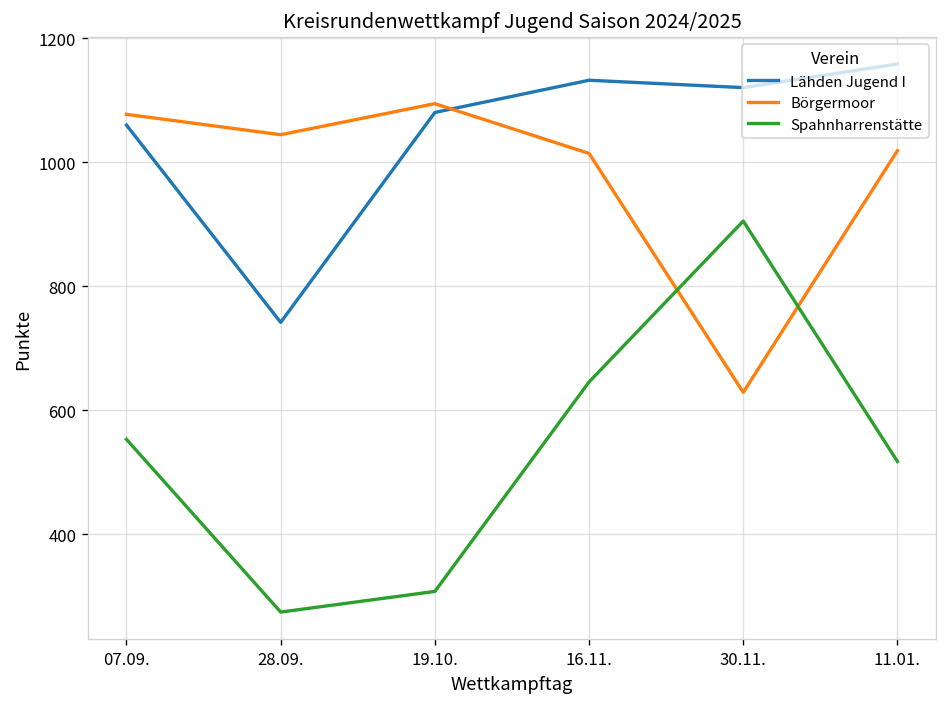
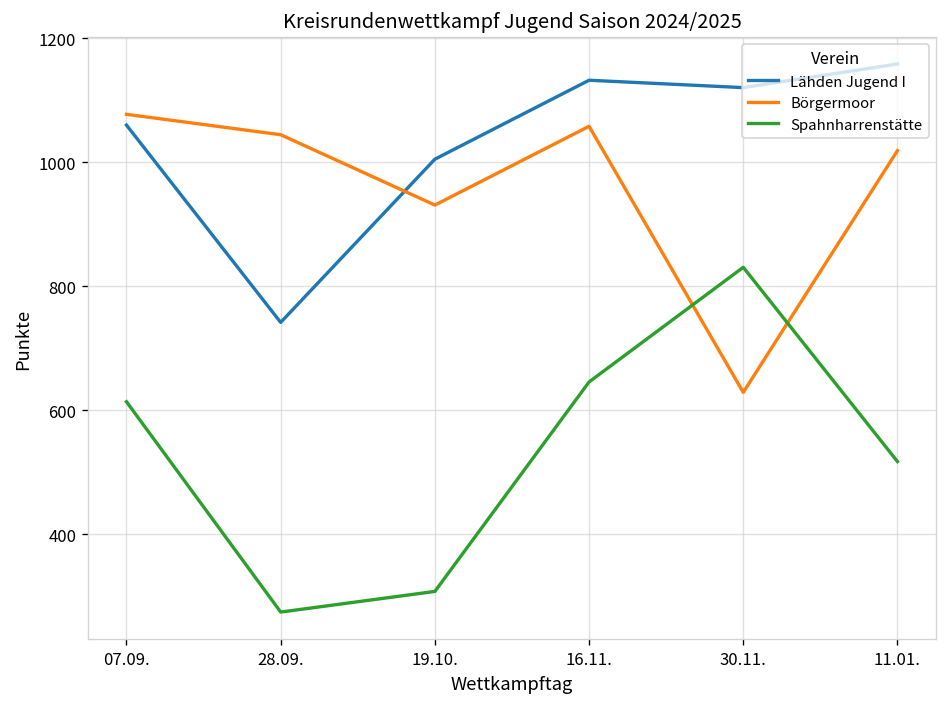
Spahnharrenstätte, 07.09.: 550 -> 610
Lähden Jugend I, 19.10.: 1080 -> 1000
Börgermoor, 19.10.: 1090 -> 930
Börgermoor, 16.11.: 1010 -> 1060
Spahnharrenstätte, 30.11.: 910 -> 830
